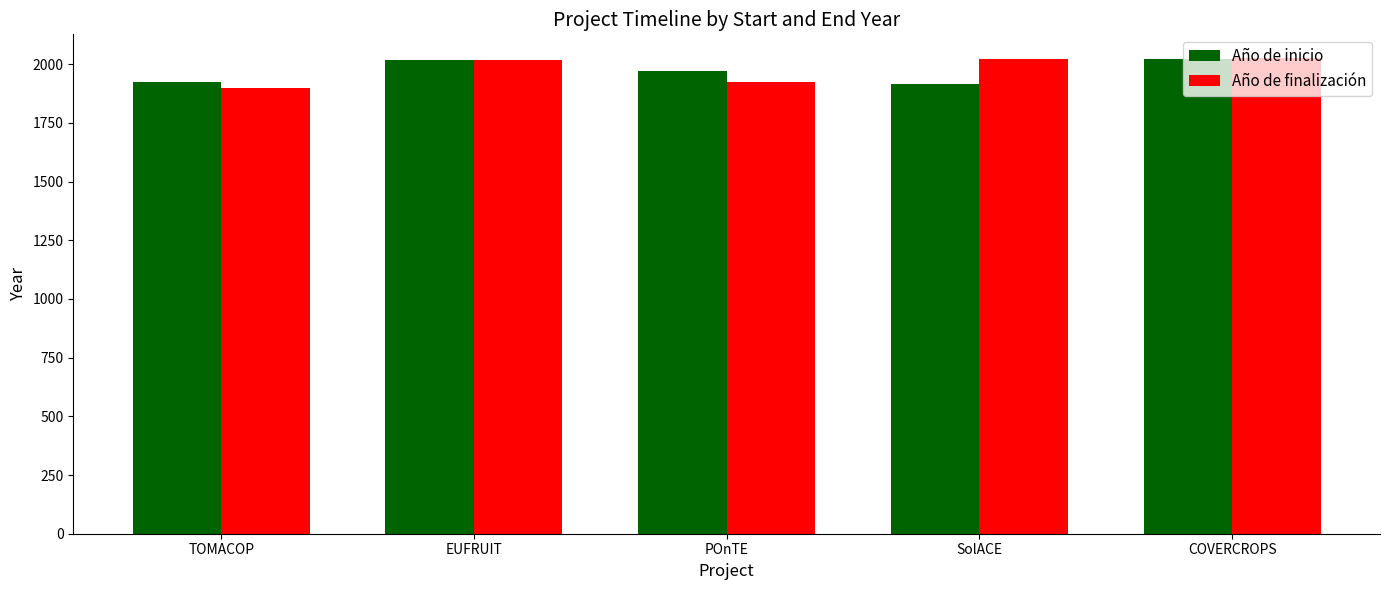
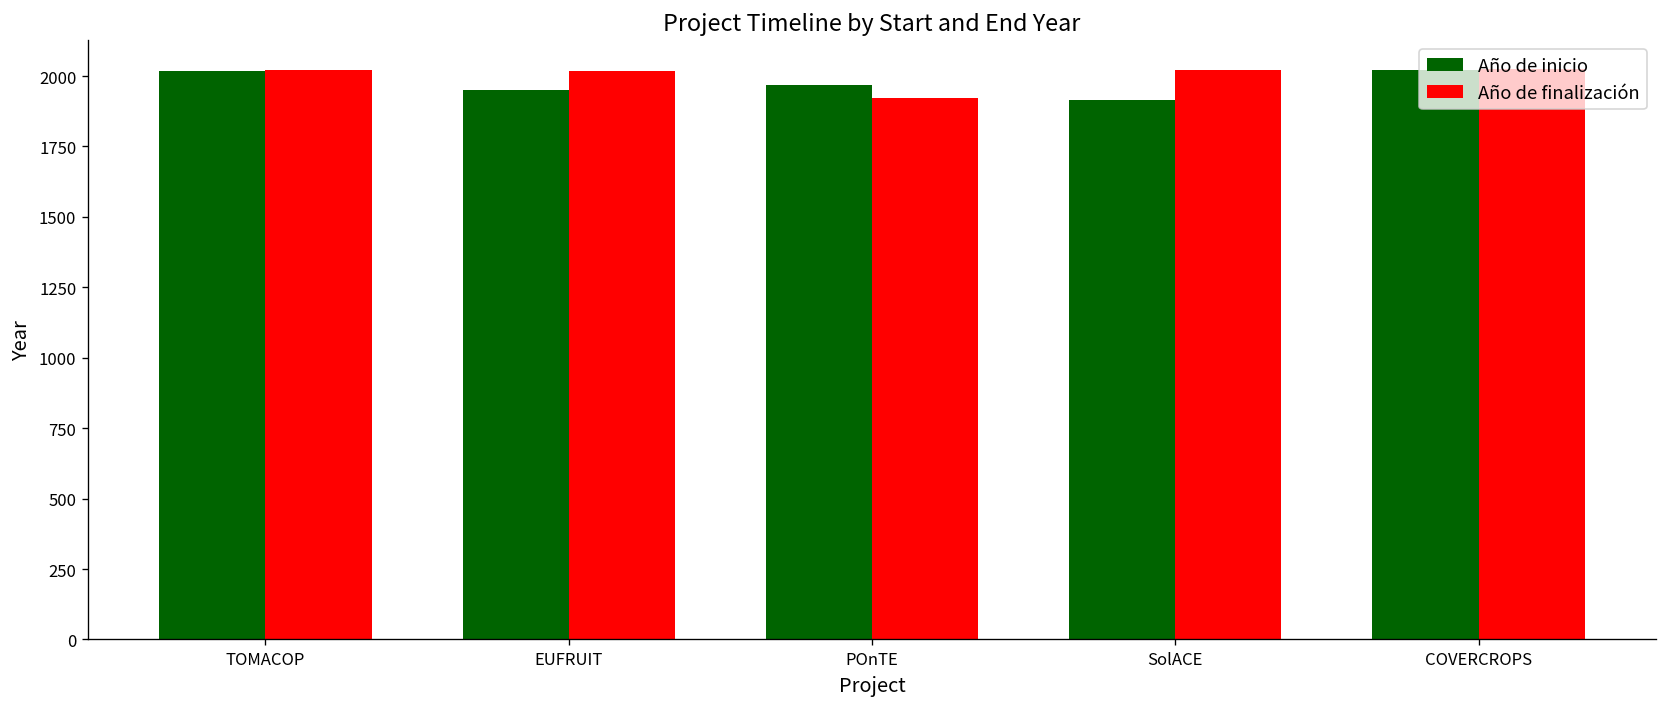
Año de inicio, TOMACOP: 1930 -> 2020
Año de finalización, TOMACOP: 1900 -> 2020
Año de inicio, EUFRUIT: 2020 -> 1950
